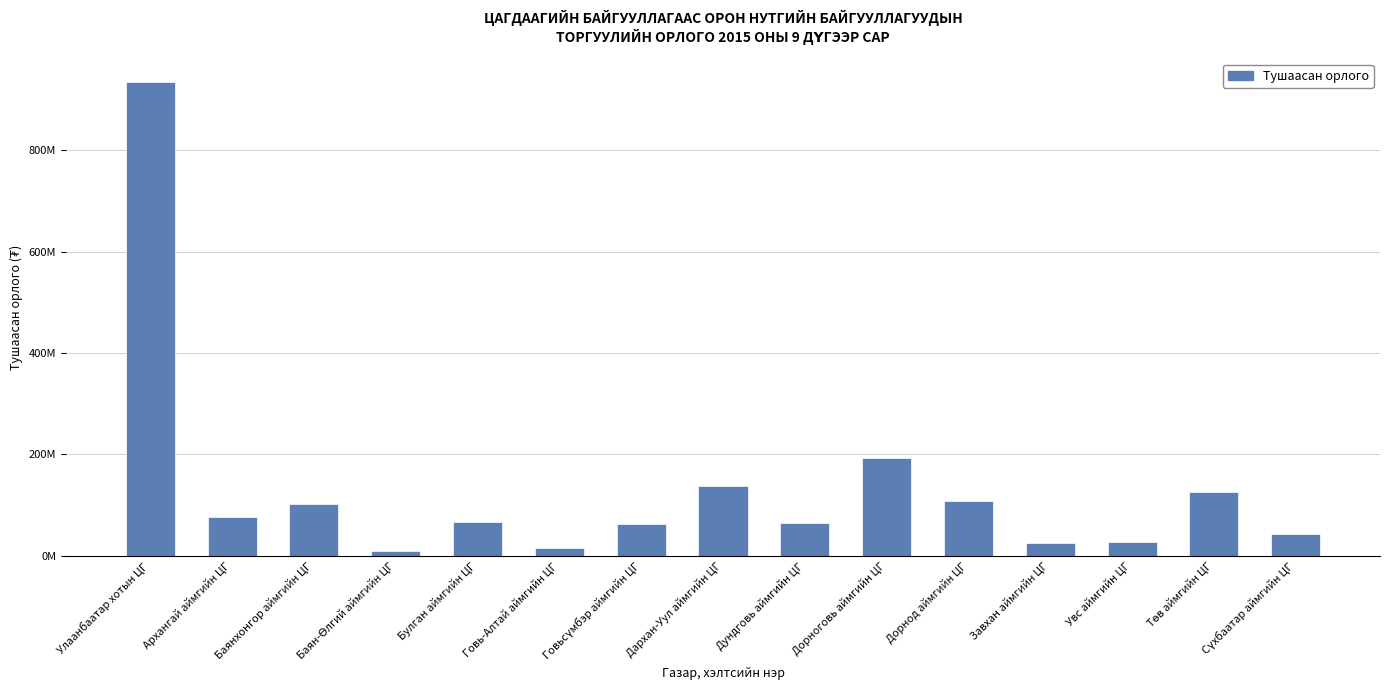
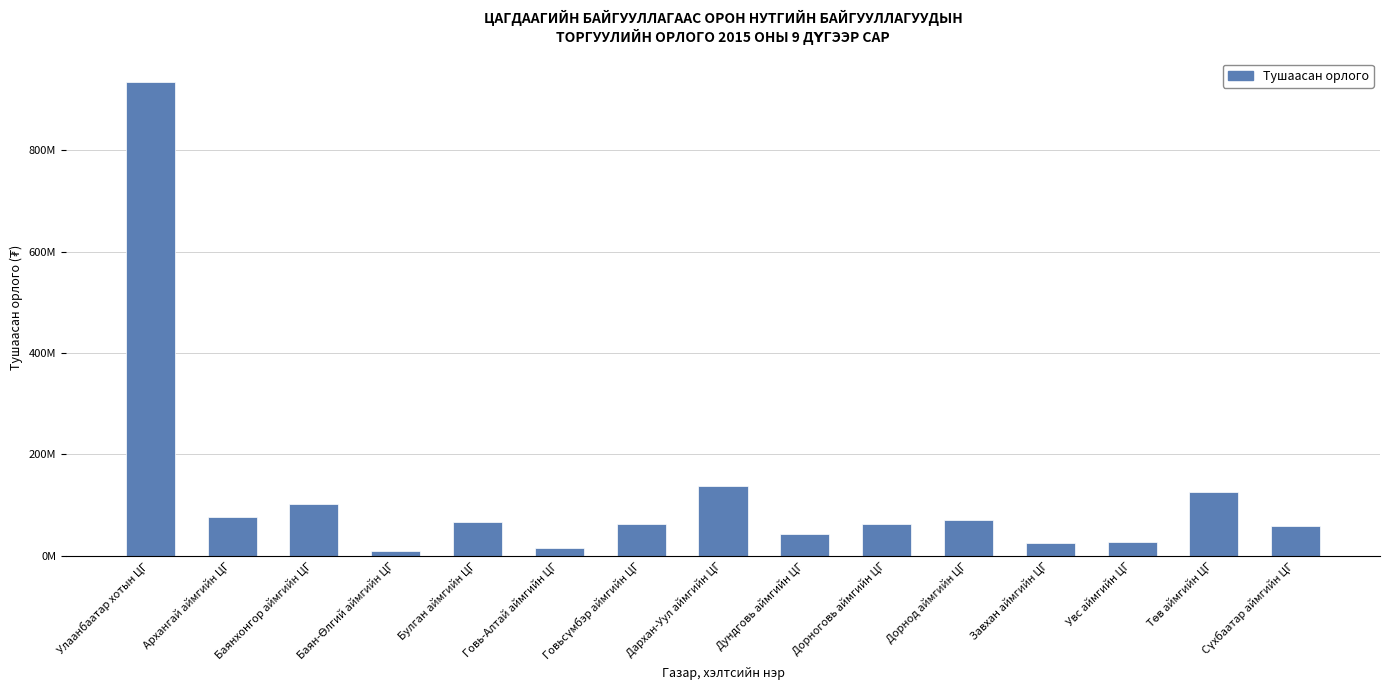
Дундговь аймгийн ЦГ: 60000000 -> 40000000
Дорноговь аймгийн ЦГ: 190000000 -> 60000000
Дорнод аймгийн ЦГ: 110000000 -> 70000000
Сүхбаатар аймгийн ЦГ: 40000000 -> 60000000
